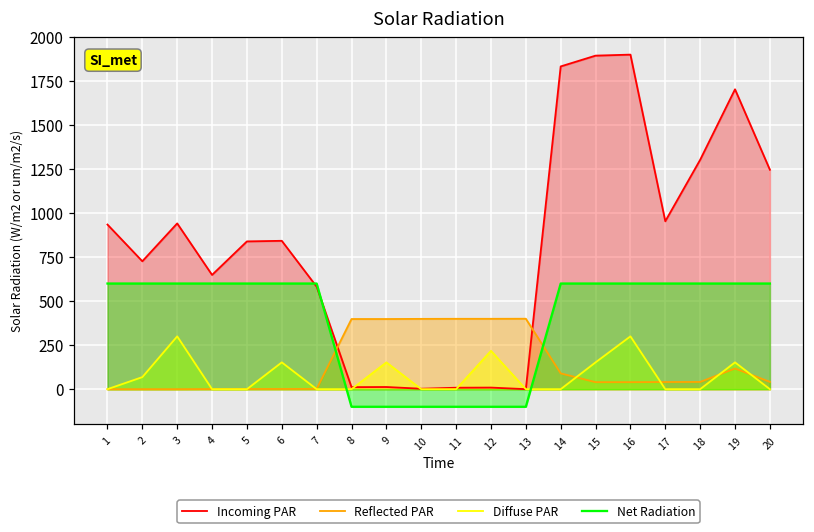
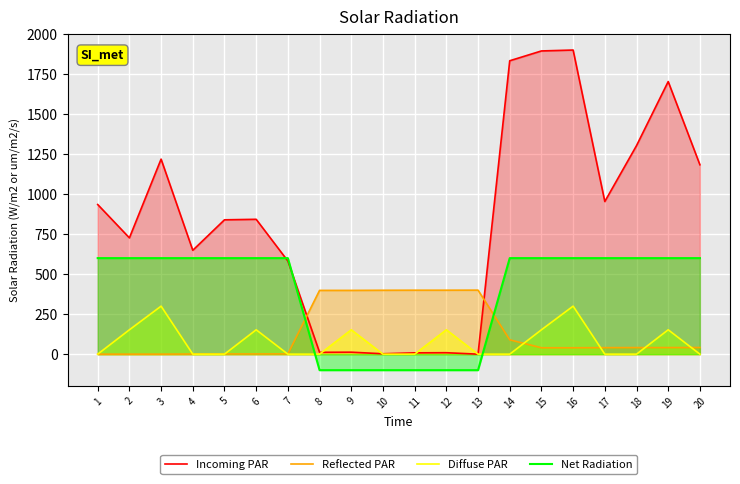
Diffuse PAR, 2: 70 -> 150
Incoming PAR, 3: 940 -> 1220
Diffuse PAR, 12: 220 -> 150
Reflected PAR, 19: 120 -> 40
Incoming PAR, 20: 1250 -> 1180
